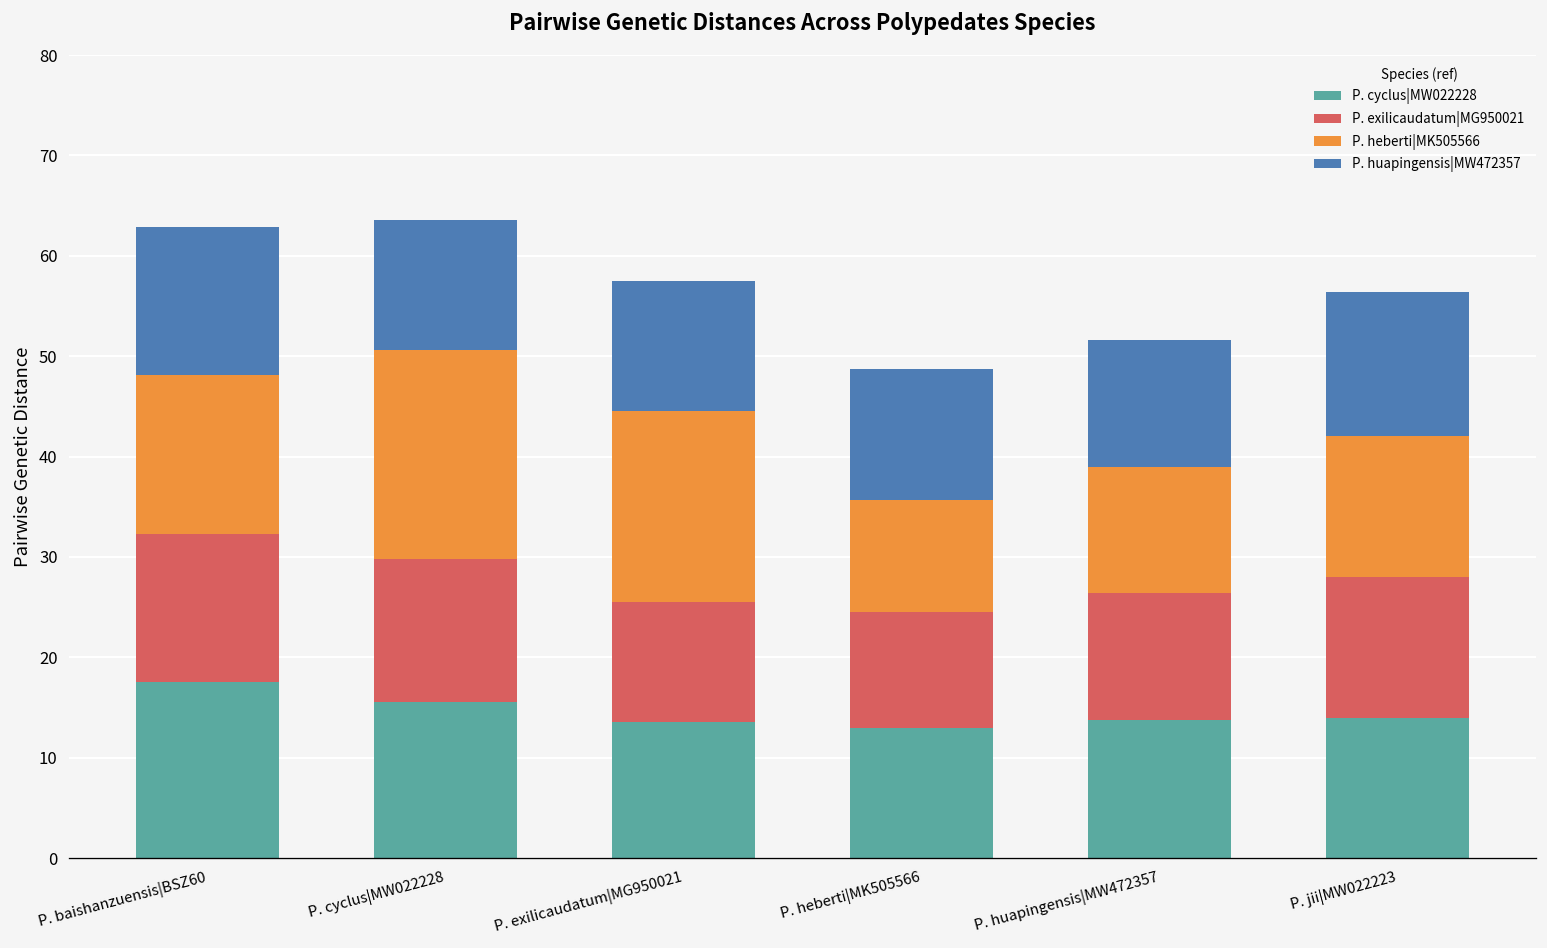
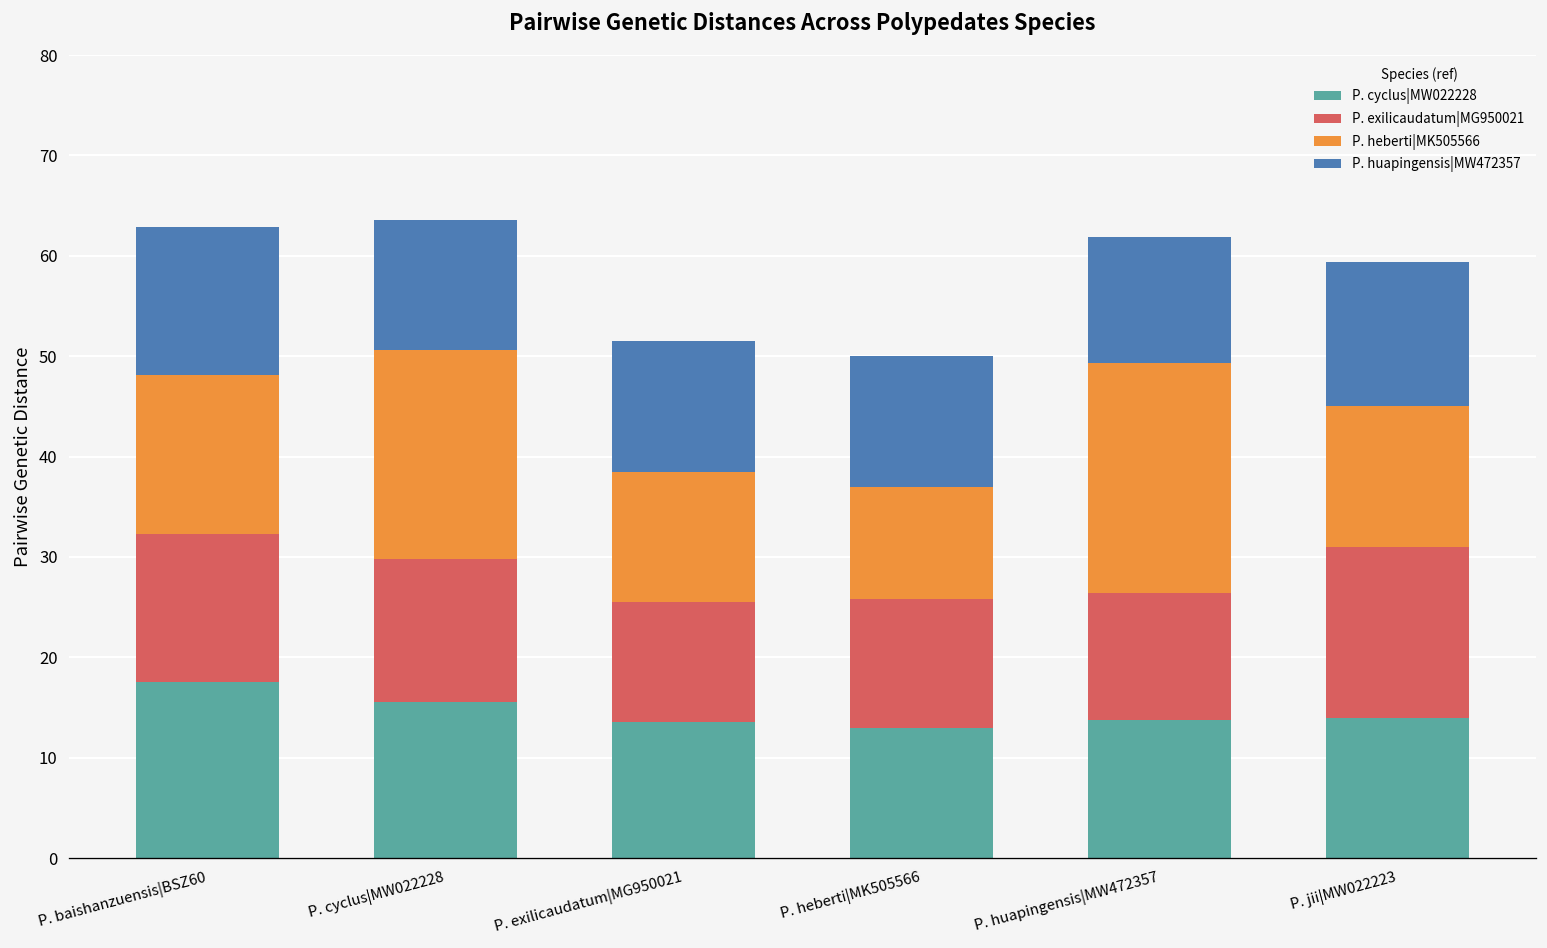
P. heberti|MK505566, P. exilicaudatum|MG950021: 19 -> 13
P. exilicaudatum|MG950021, P. heberti|MK505566: 12 -> 13
P. heberti|MK505566, P. huapingensis|MW472357: 13 -> 23
P. exilicaudatum|MG950021, P. jii|MW022223: 14 -> 17
